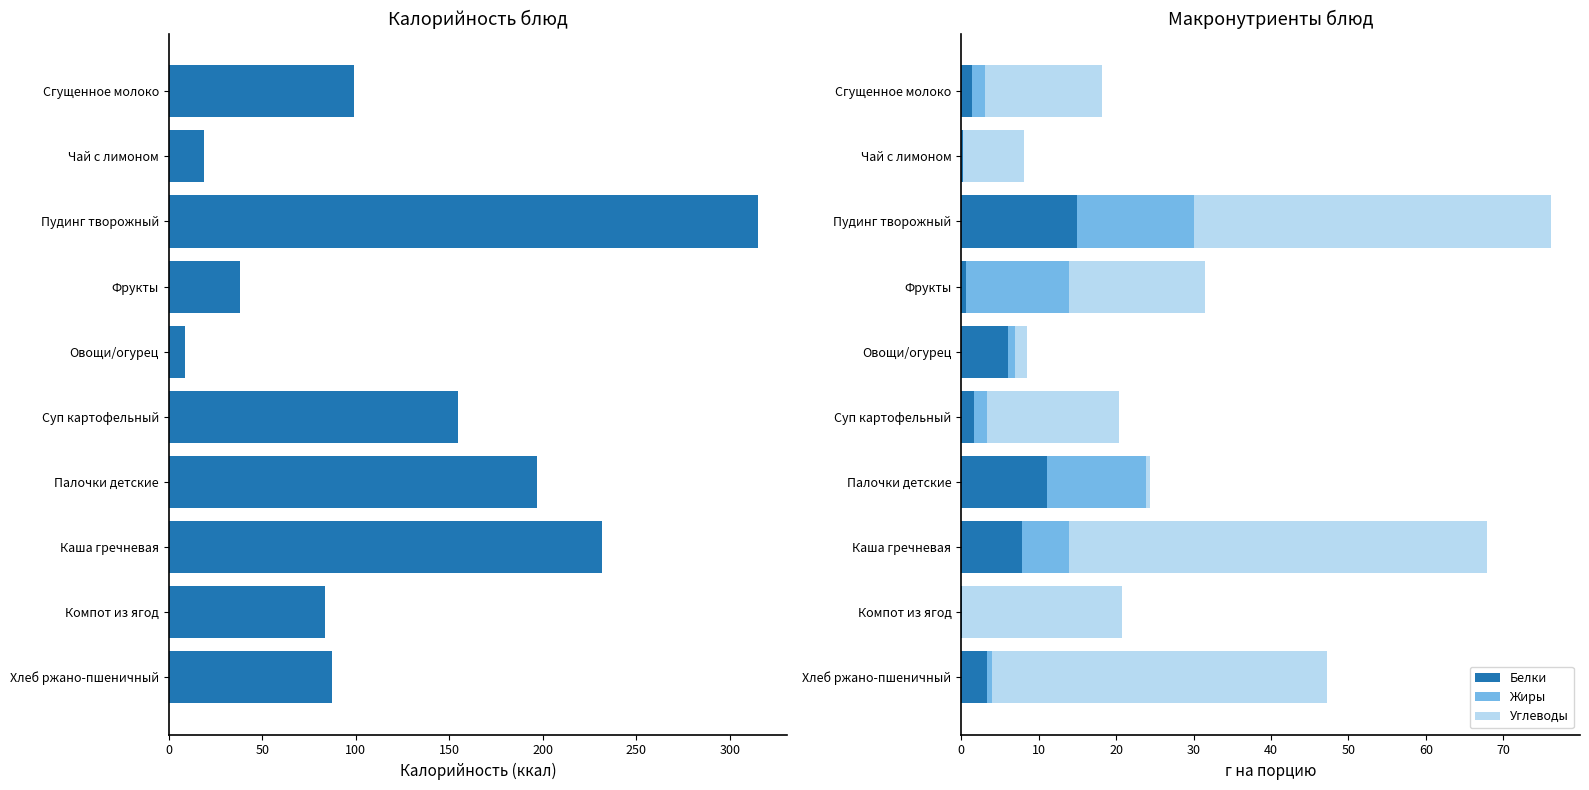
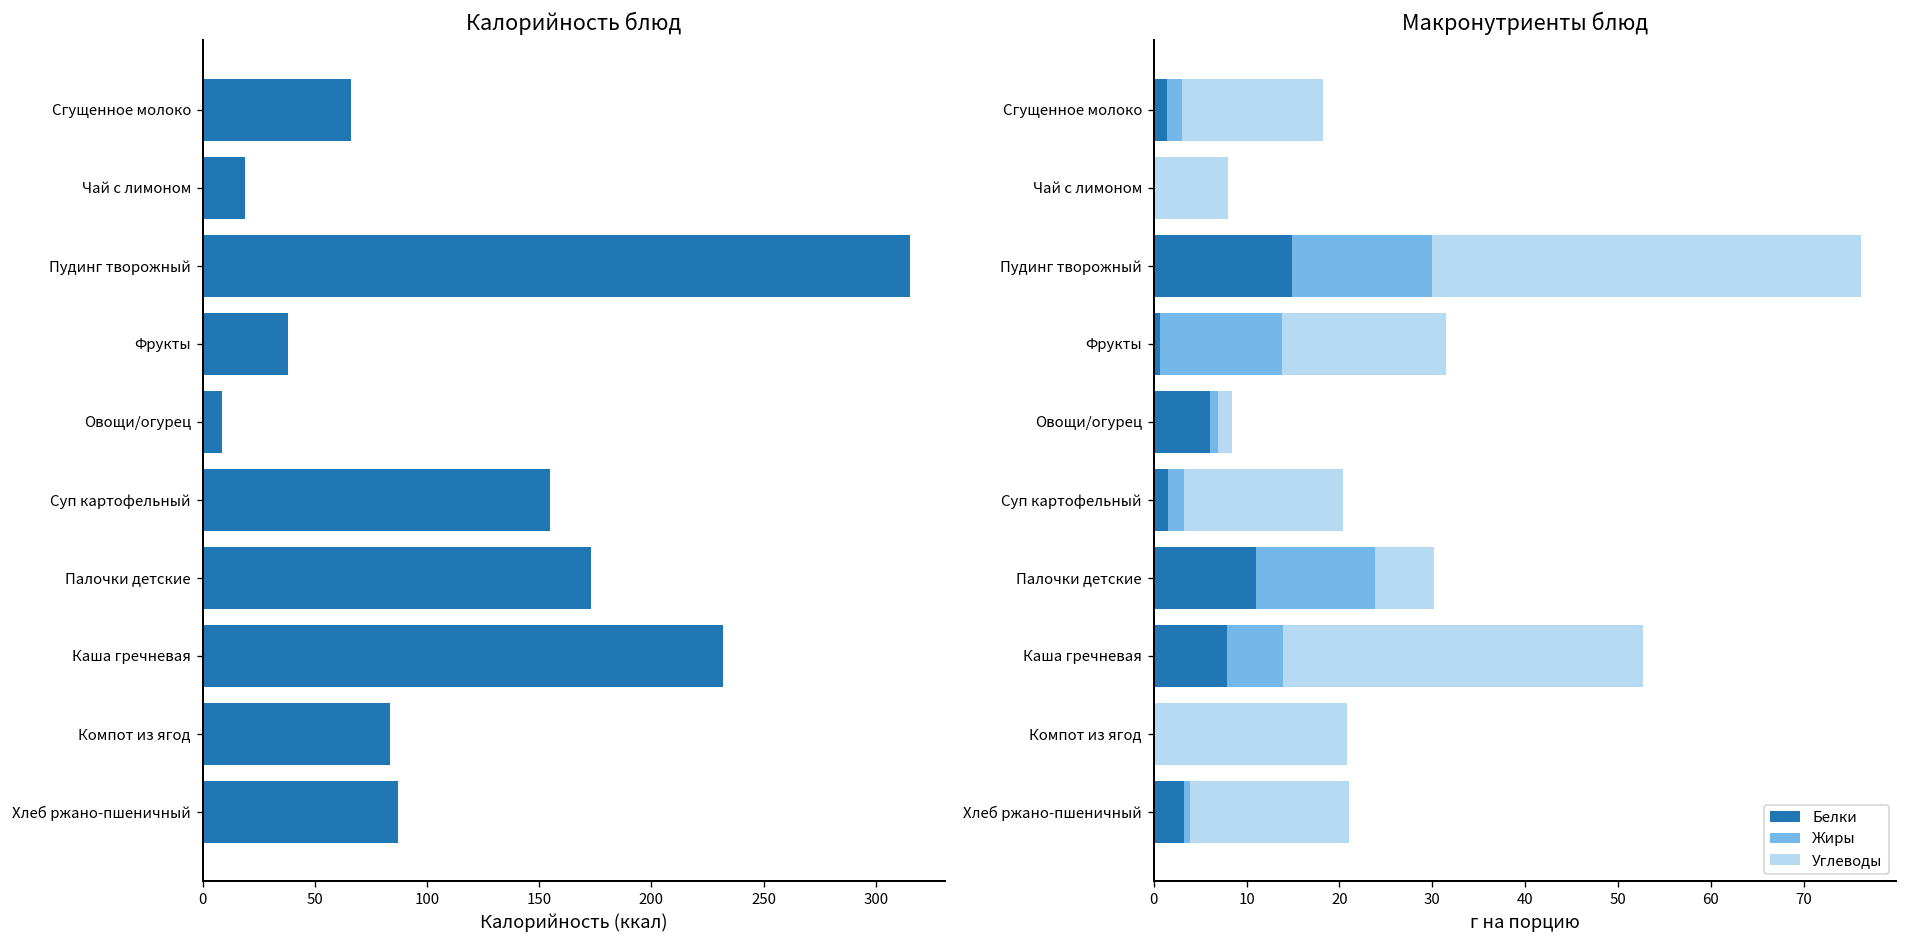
Калорийность блюд, Сгущенное молоко: 99 -> 66
Калорийность блюд, Палочки детские: 197 -> 173
Макронутриенты блюд, Углеводы, Палочки детские: 1 -> 6
Макронутриенты блюд, Углеводы, Каша гречневая: 54 -> 39
Макронутриенты блюд, Углеводы, Хлеб ржано-пшеничный: 43 -> 17
